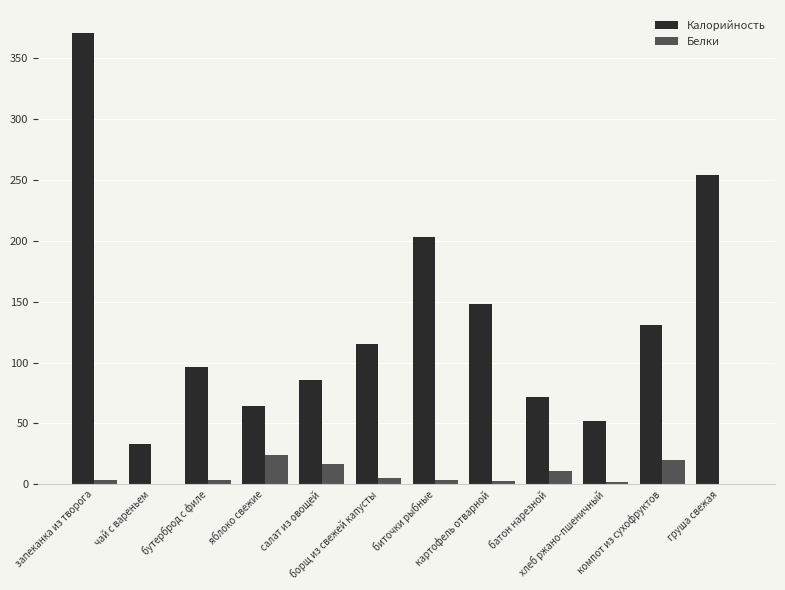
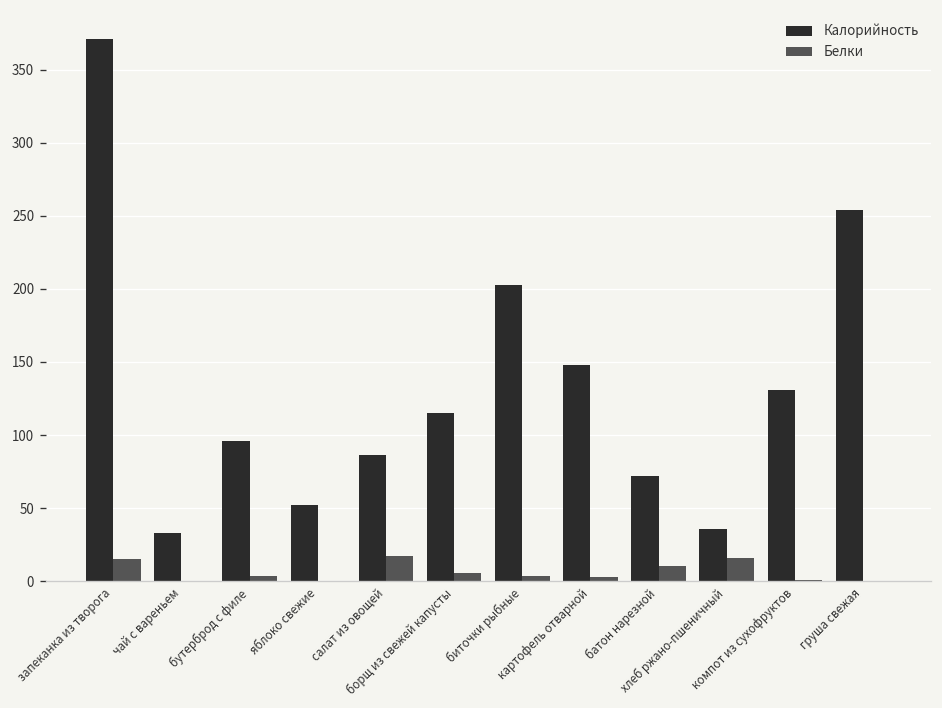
Белки, запеканка из творога: 4 -> 15
Калорийность, яблоко свежие: 64 -> 52
Белки, яблоко свежие: 24 -> 0
Калорийность, хлеб ржано-пшеничный: 52 -> 36
Белки, хлеб ржано-пшеничный: 2 -> 16
Белки, компот из сухофруктов: 20 -> 1
